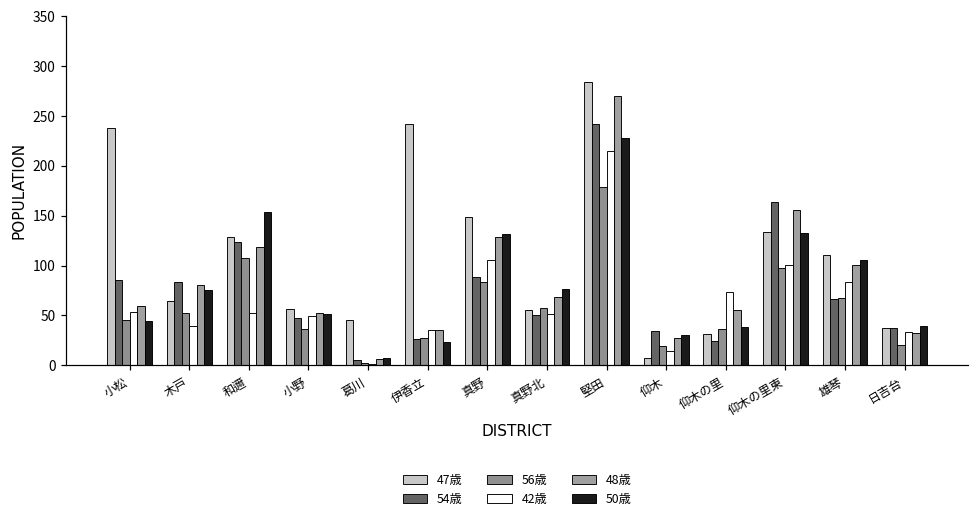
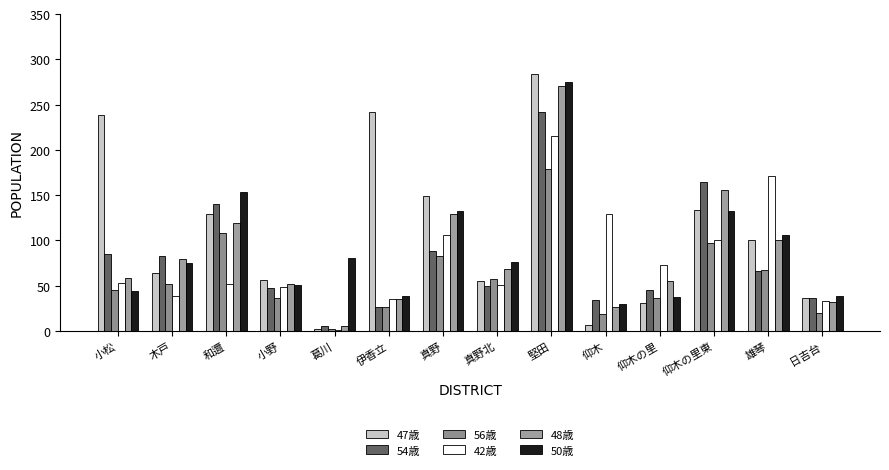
54歳, 和邇: 120 -> 140
47歳, 葛川: 50 -> 0
50歳, 葛川: 10 -> 80
50歳, 伊香立: 20 -> 40
50歳, 堅田: 230 -> 280
42歳, 仰木: 10 -> 130
54歳, 仰木の里: 20 -> 50
47歳, 雄琴: 110 -> 100
42歳, 雄琴: 80 -> 170
